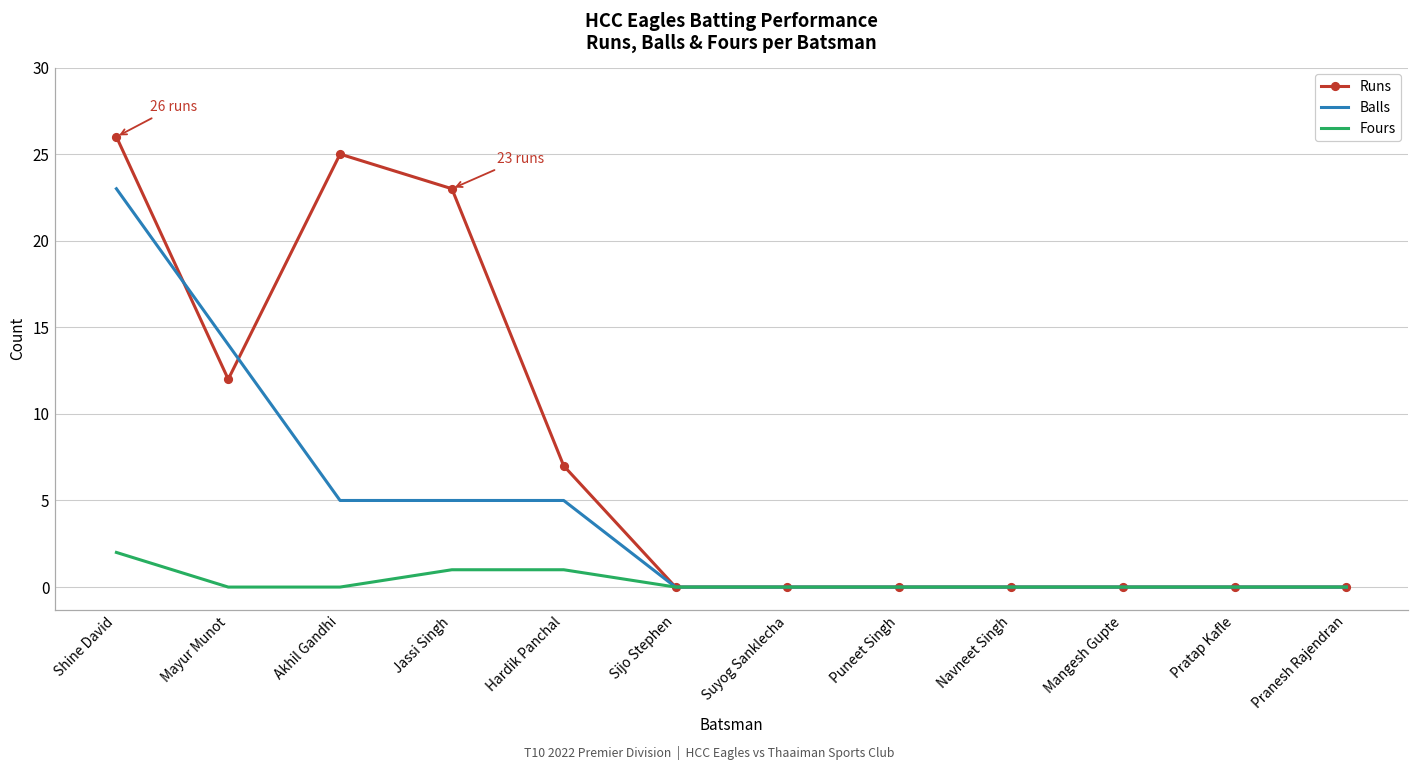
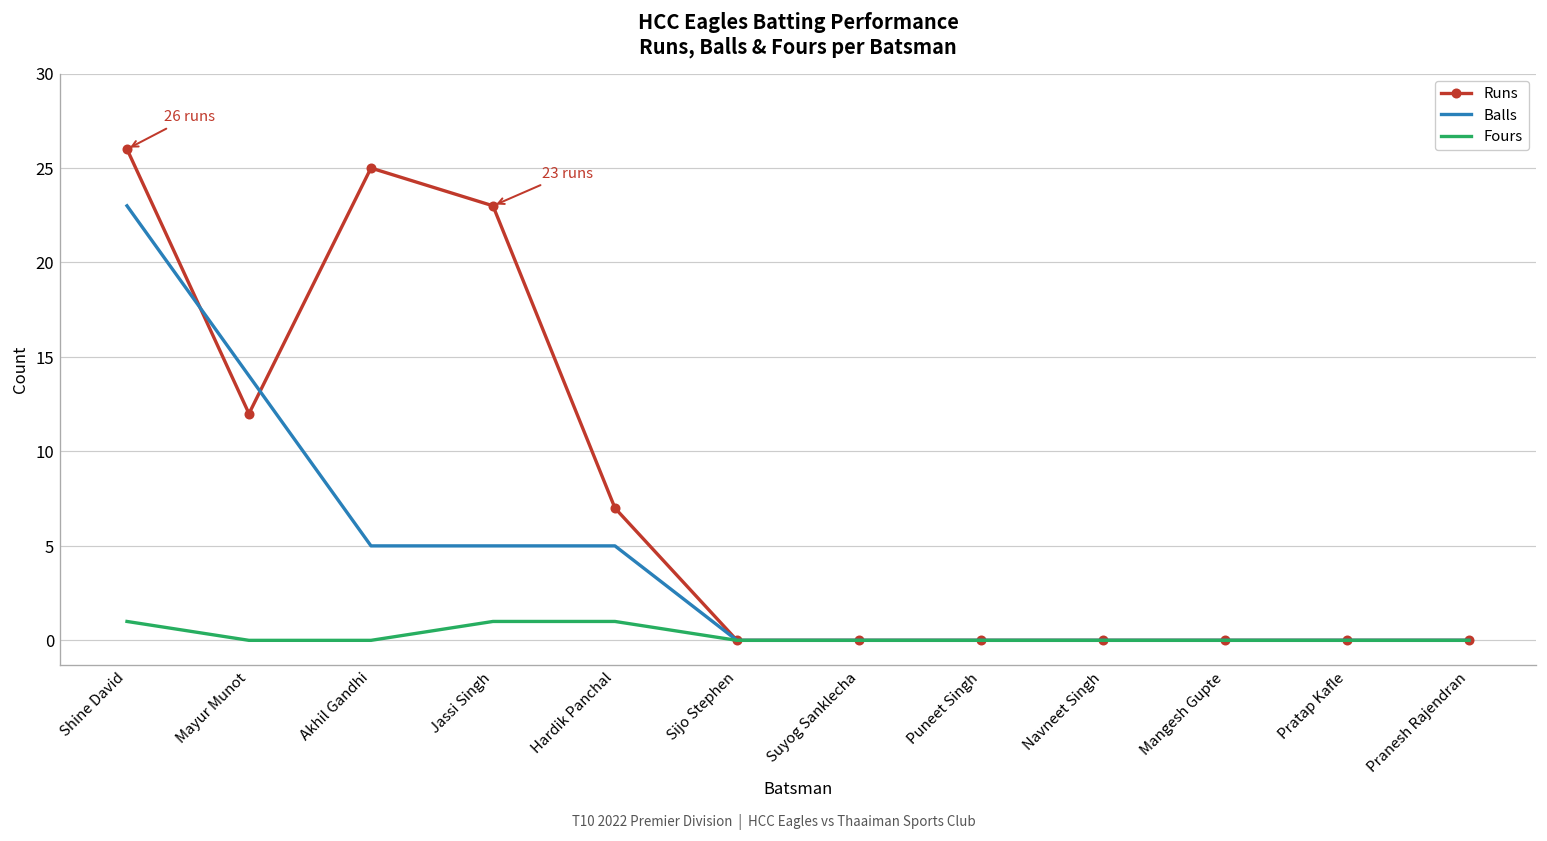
Fours, Shine David: 2 -> 1
